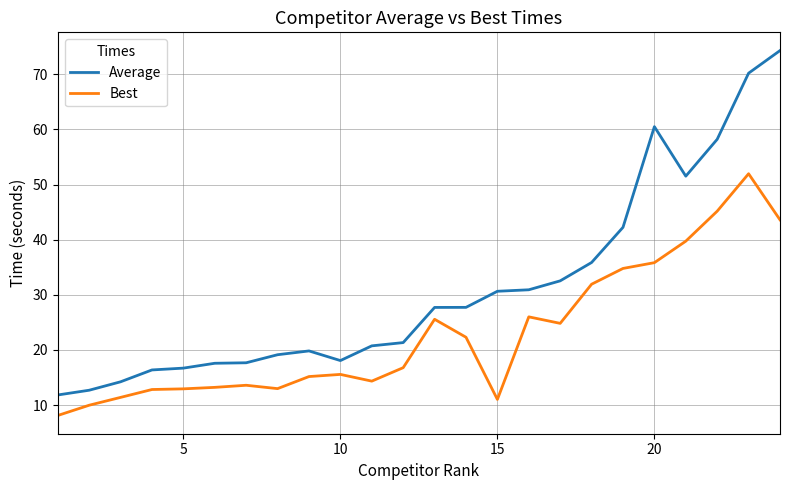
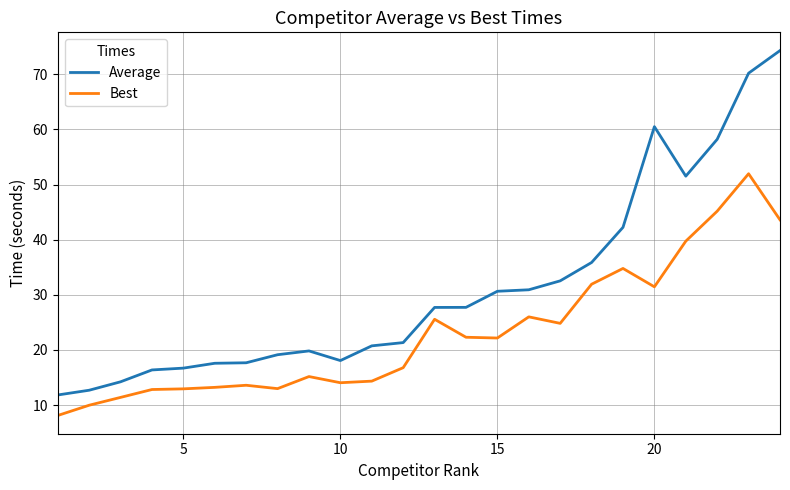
Best, 10: 16 -> 14
Best, 15: 11 -> 22
Best, 20: 36 -> 31
